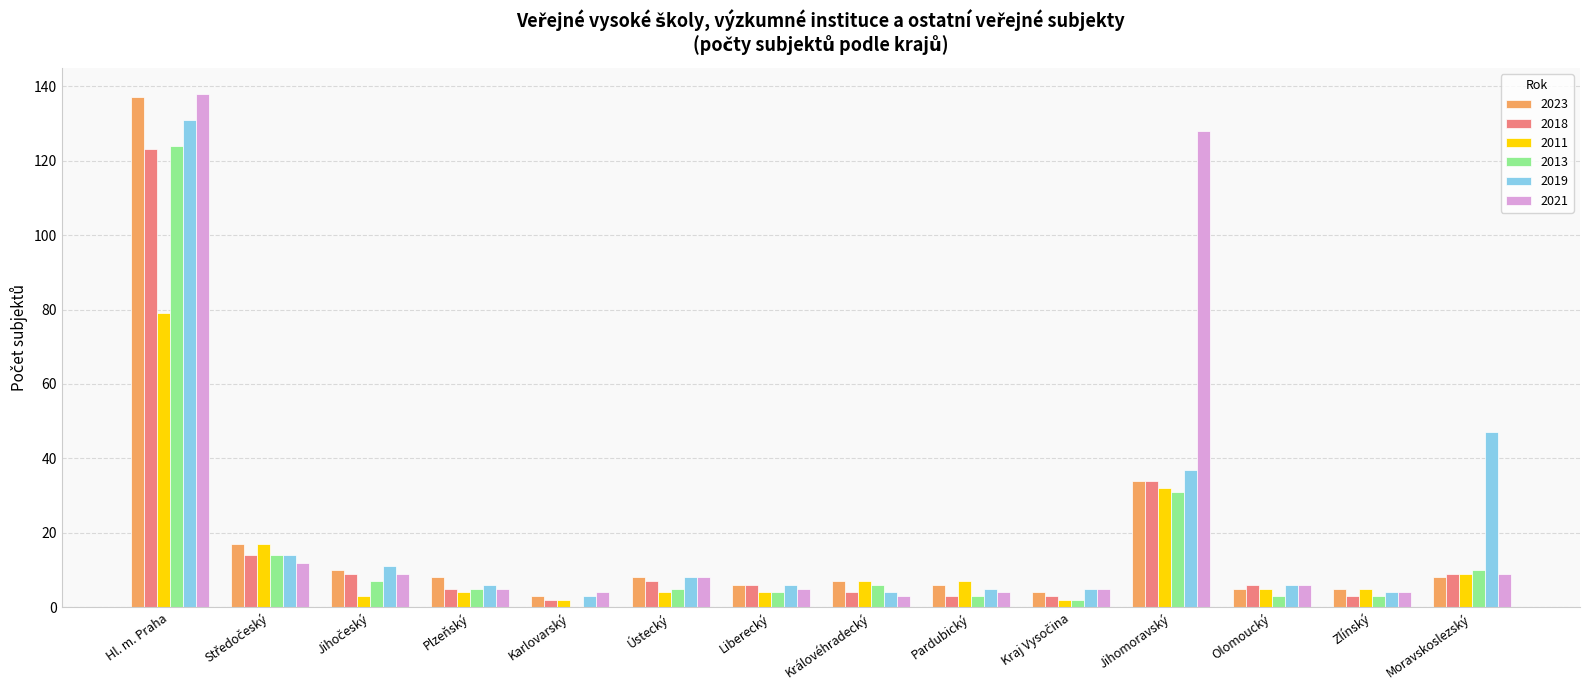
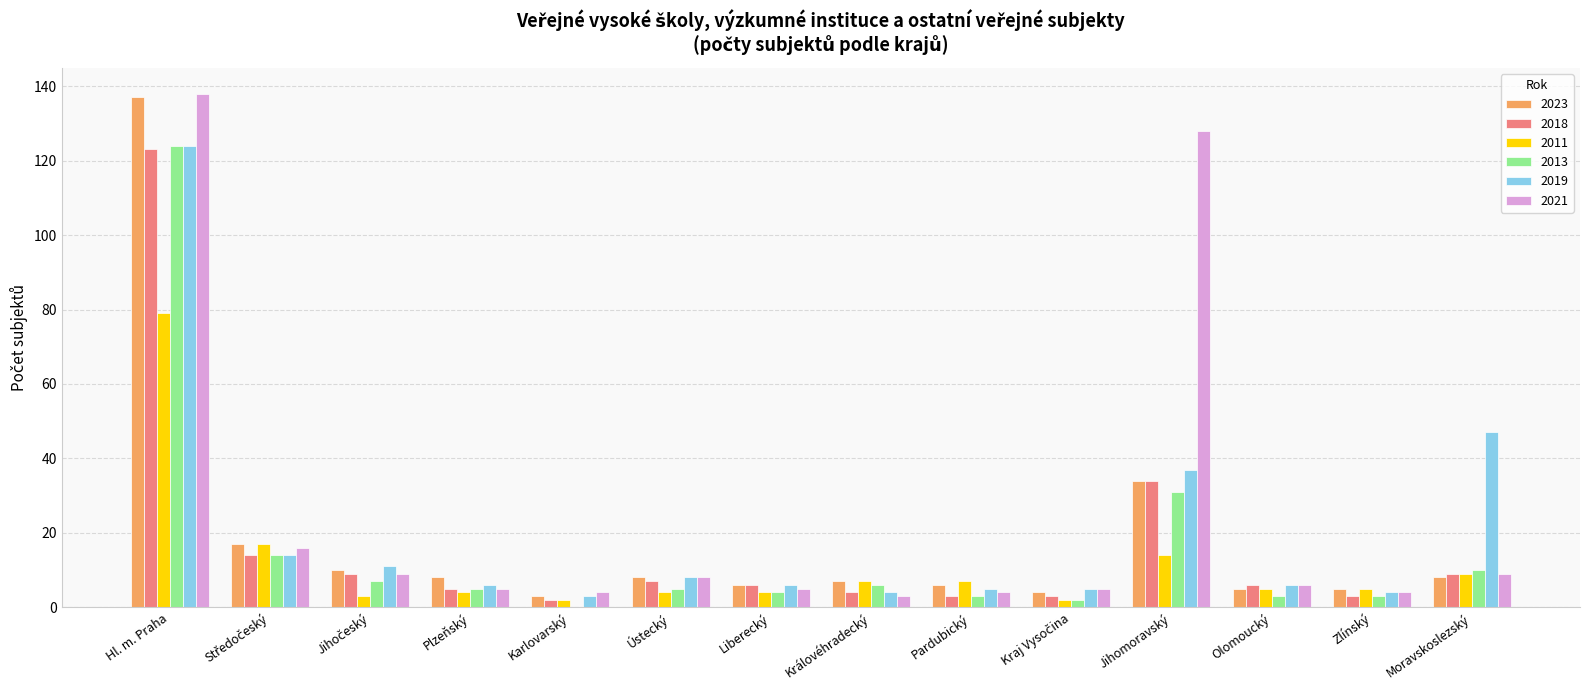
2019, Hl. m. Praha: 131 -> 124
2021, Středočeský: 12 -> 16
2011, Jihomoravský: 32 -> 14
